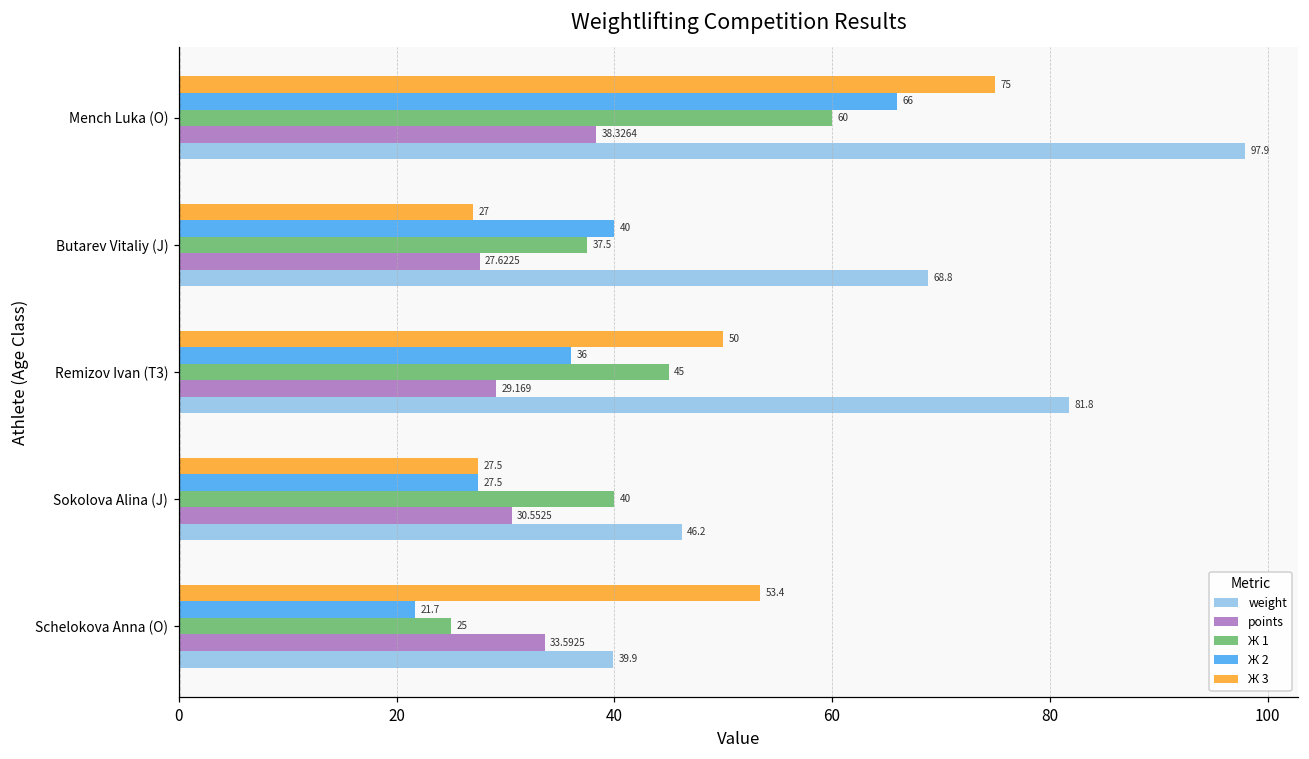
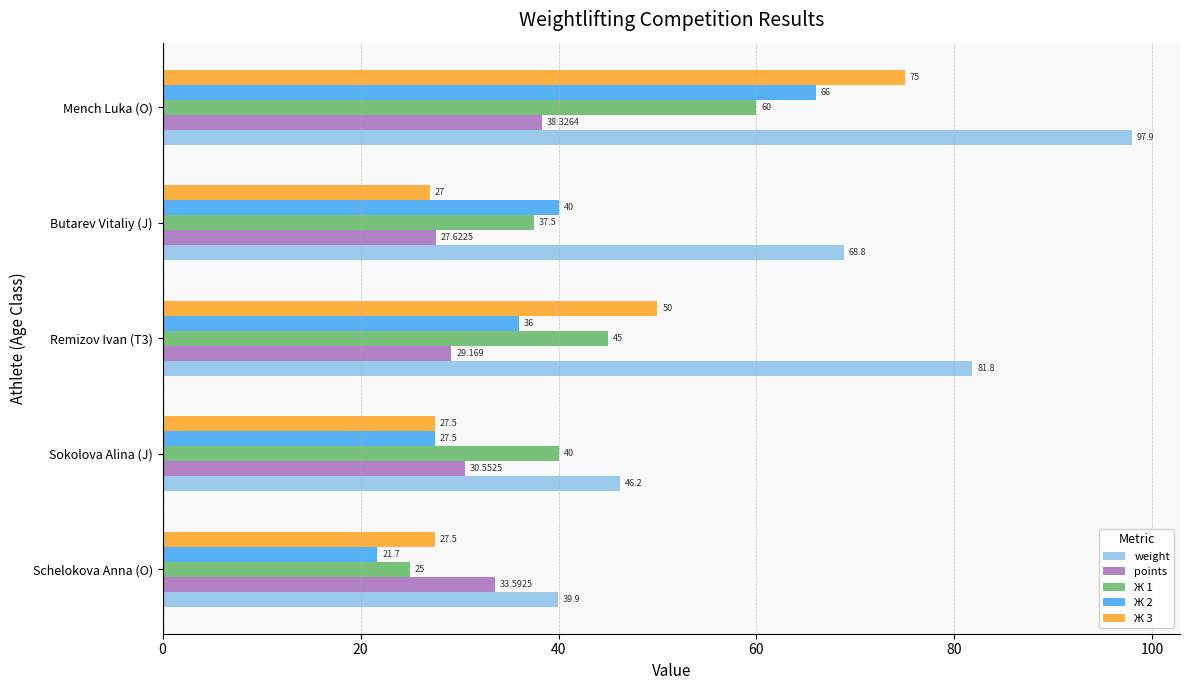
Ж 3, Schelokova Anna (O): 53.4 -> 27.5
